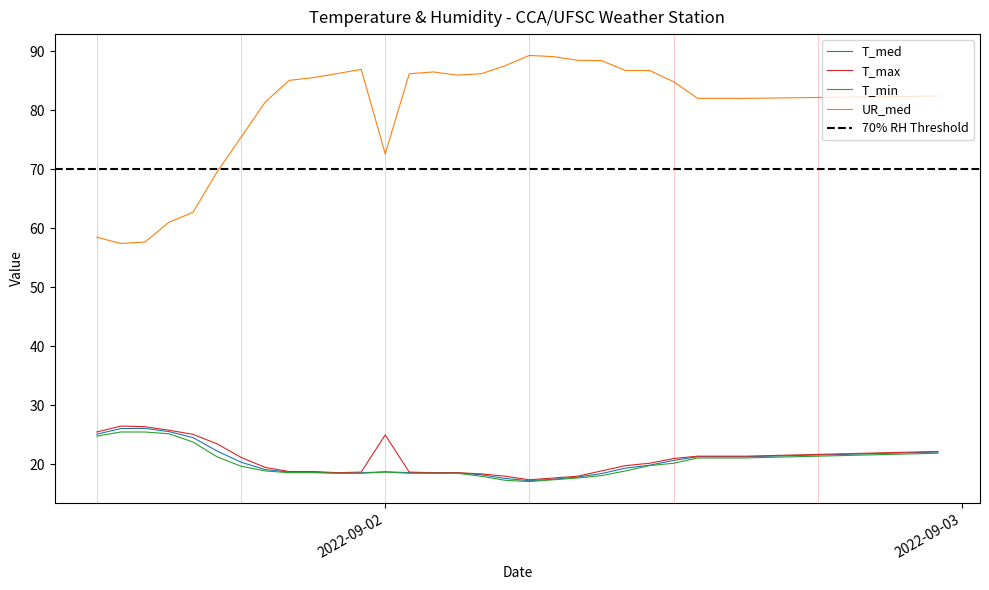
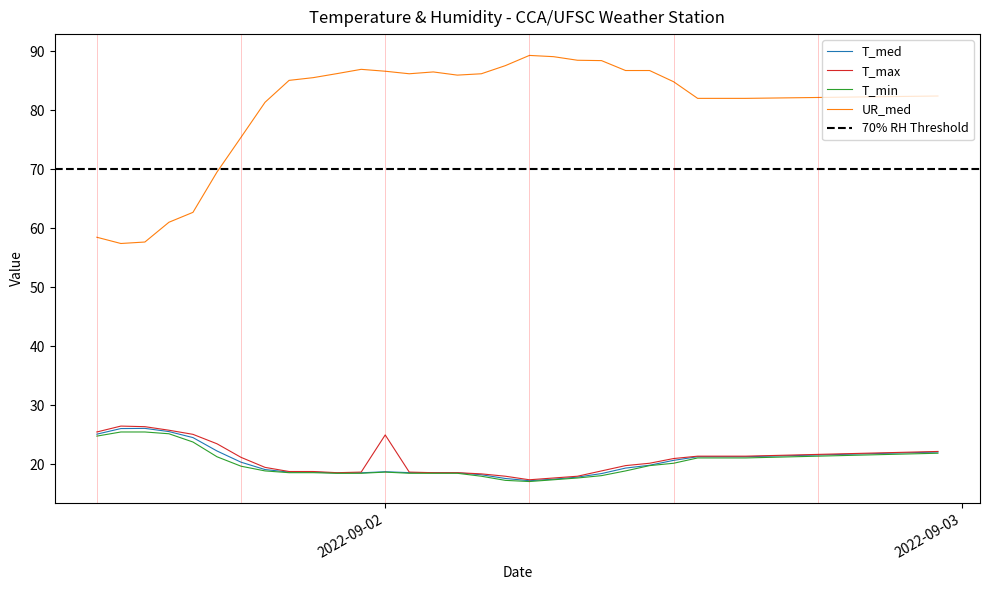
UR_med, 2022-09-02: 73 -> 87
